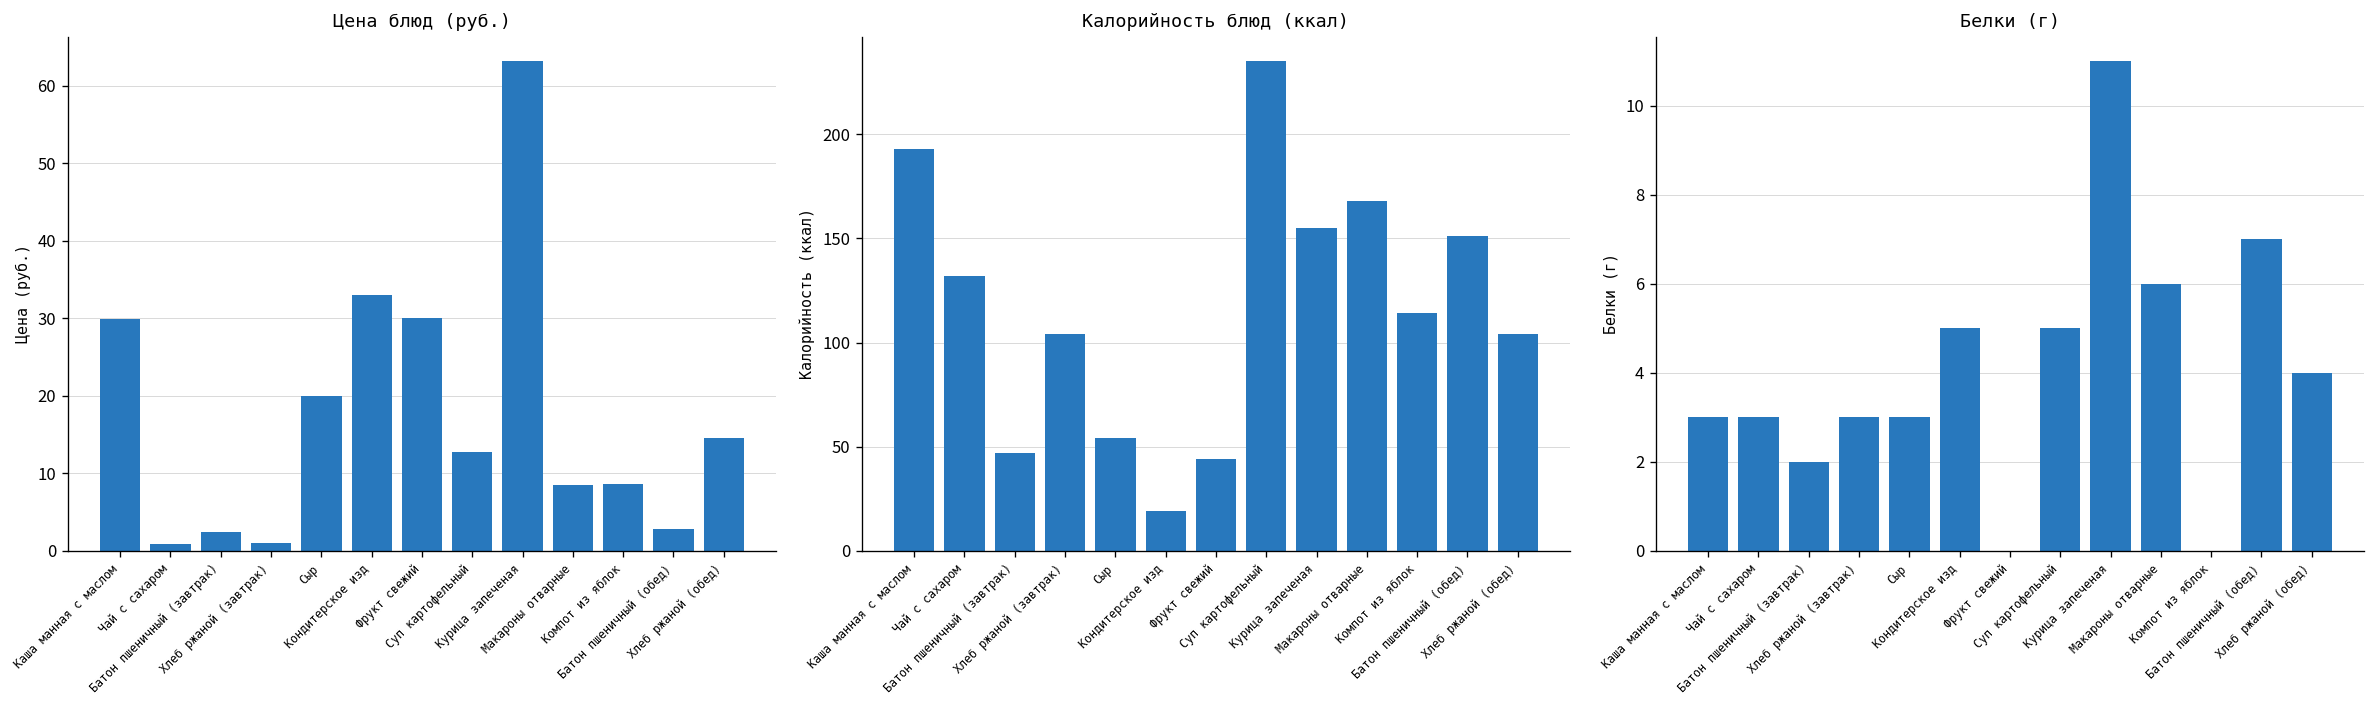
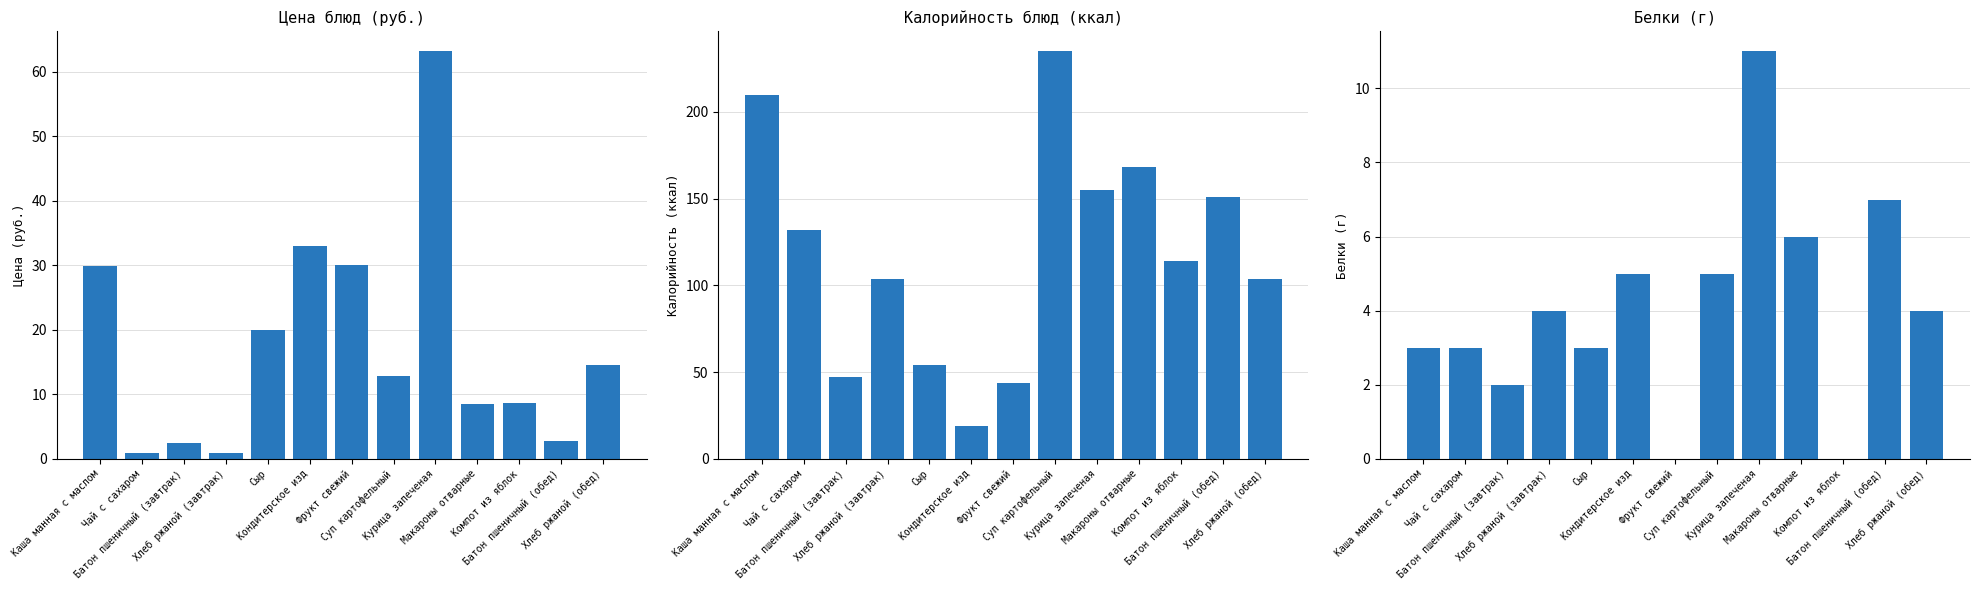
Калорийность блюд (ккал), Каша манная с маслом: 193 -> 210
Белки (г), Хлеб ржаной (завтрак): 3 -> 4
